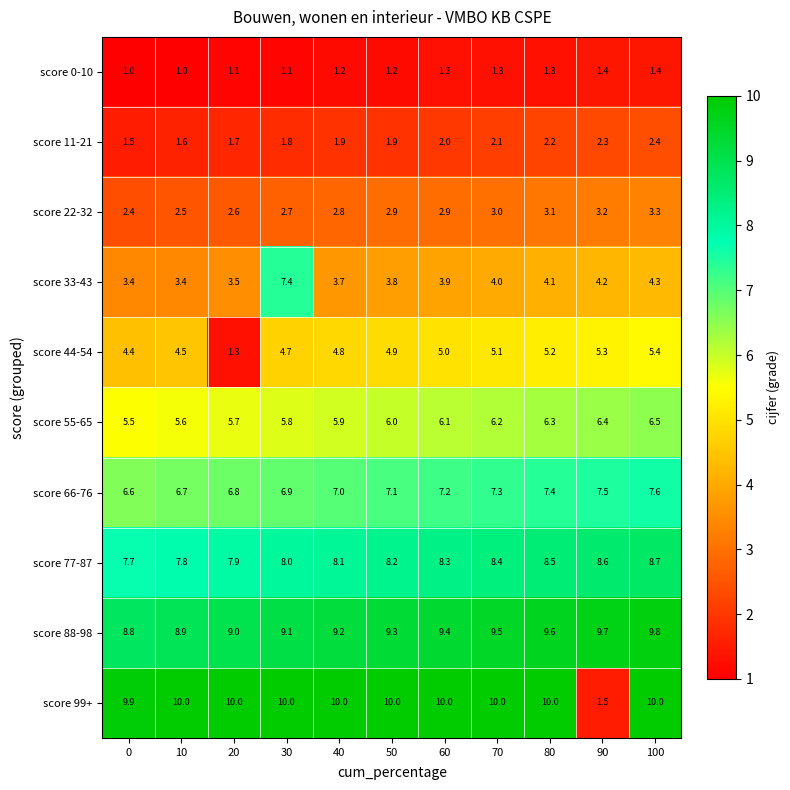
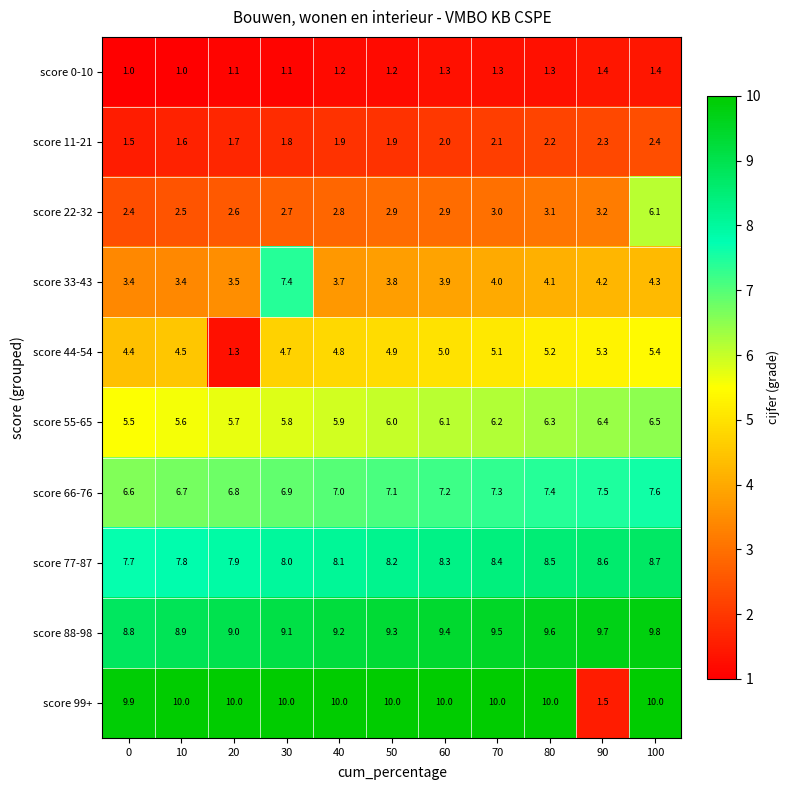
score 22-32, 100: 3.3 -> 6.1
